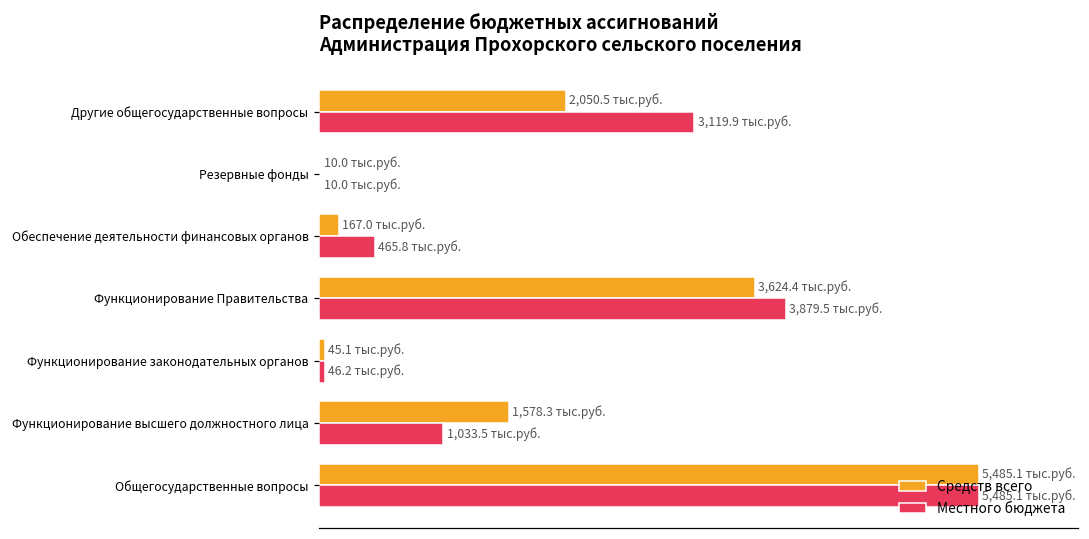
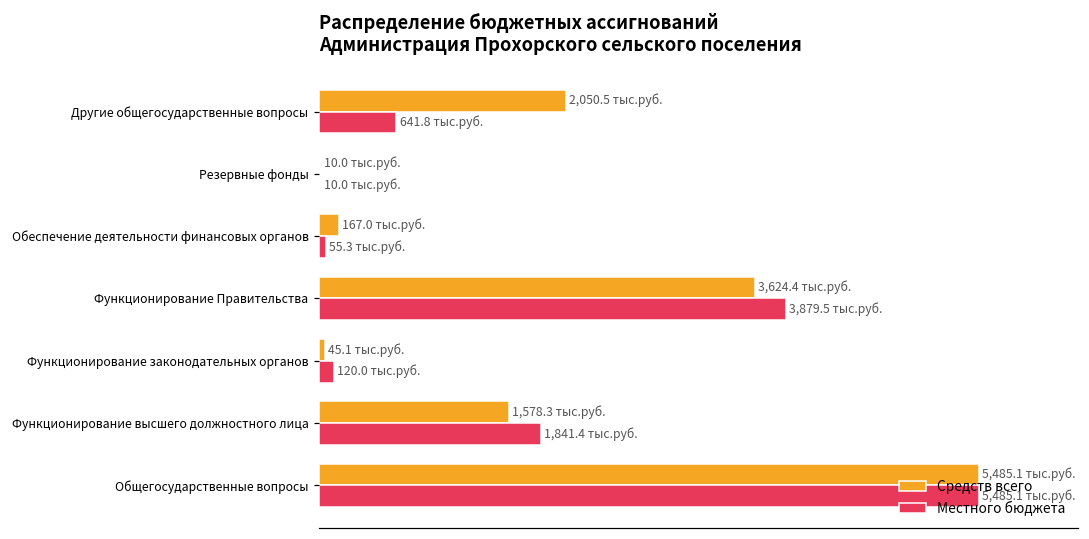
Местного бюджета, Другие общегосударственные вопросы: 3,119.9 -> 641.8
Местного бюджета, Обеспечение деятельности финансовых органов: 465.8 -> 55.3
Местного бюджета, Функционирование законодательных органов: 46.2 -> 120.0
Местного бюджета, Функционирование высшего должностного лица: 1,033.5 -> 1,841.4
